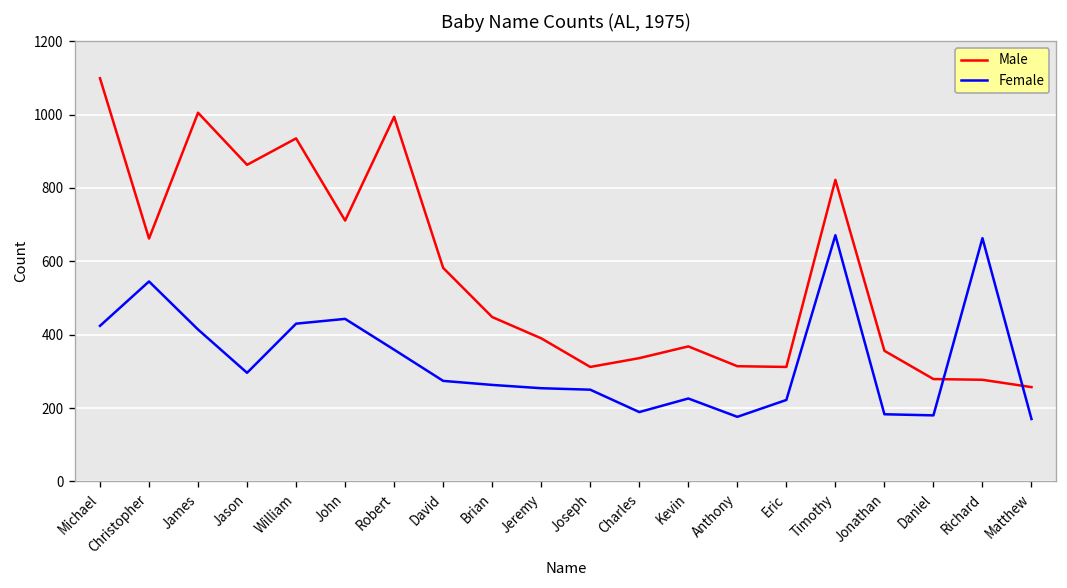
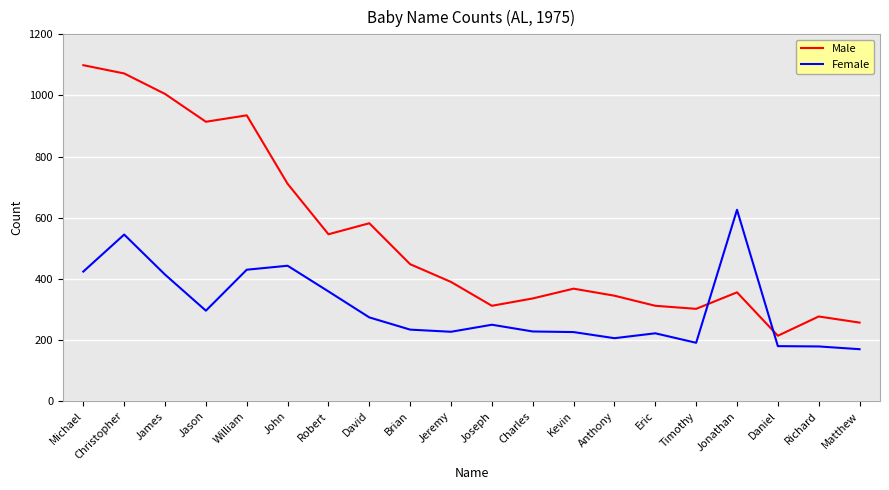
Male, Christopher: 660 -> 1070
Male, Jason: 860 -> 910
Male, Robert: 990 -> 550
Female, Brian: 260 -> 230
Female, Jeremy: 250 -> 230
Female, Charles: 190 -> 230
Male, Anthony: 310 -> 350
Female, Anthony: 180 -> 210
Male, Timothy: 820 -> 300
Female, Timothy: 670 -> 190
Female, Jonathan: 180 -> 630
Male, Daniel: 280 -> 210
Female, Richard: 660 -> 180
